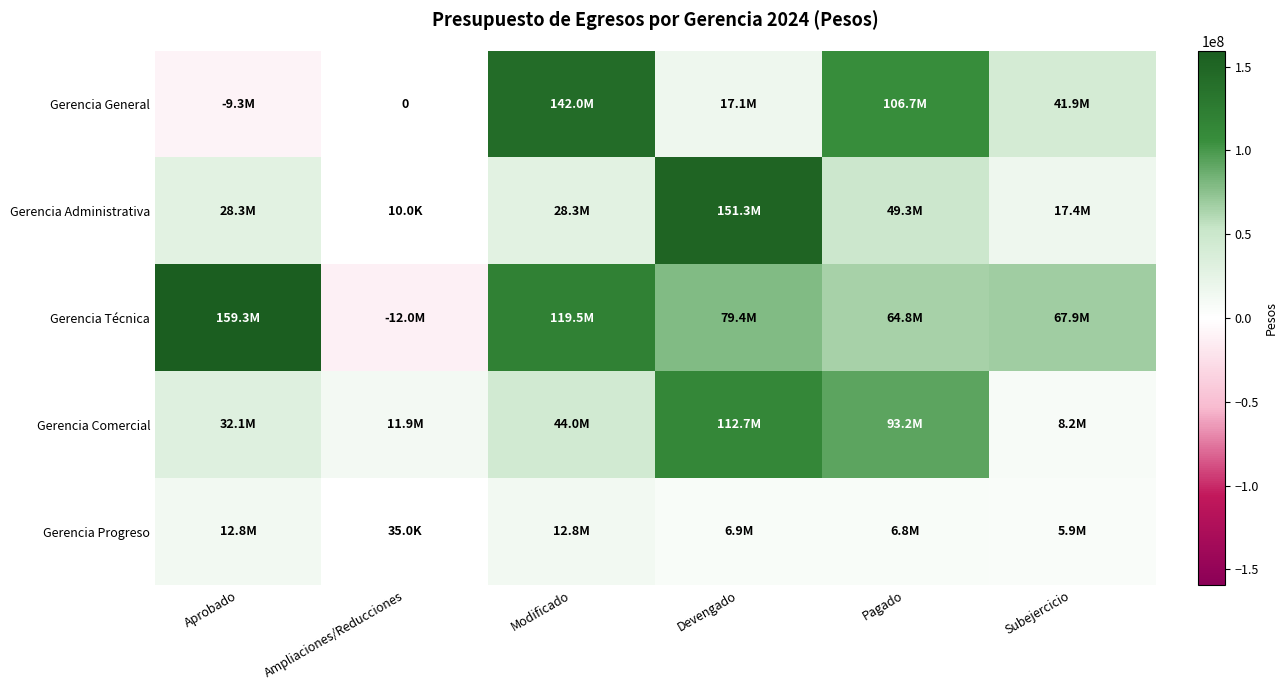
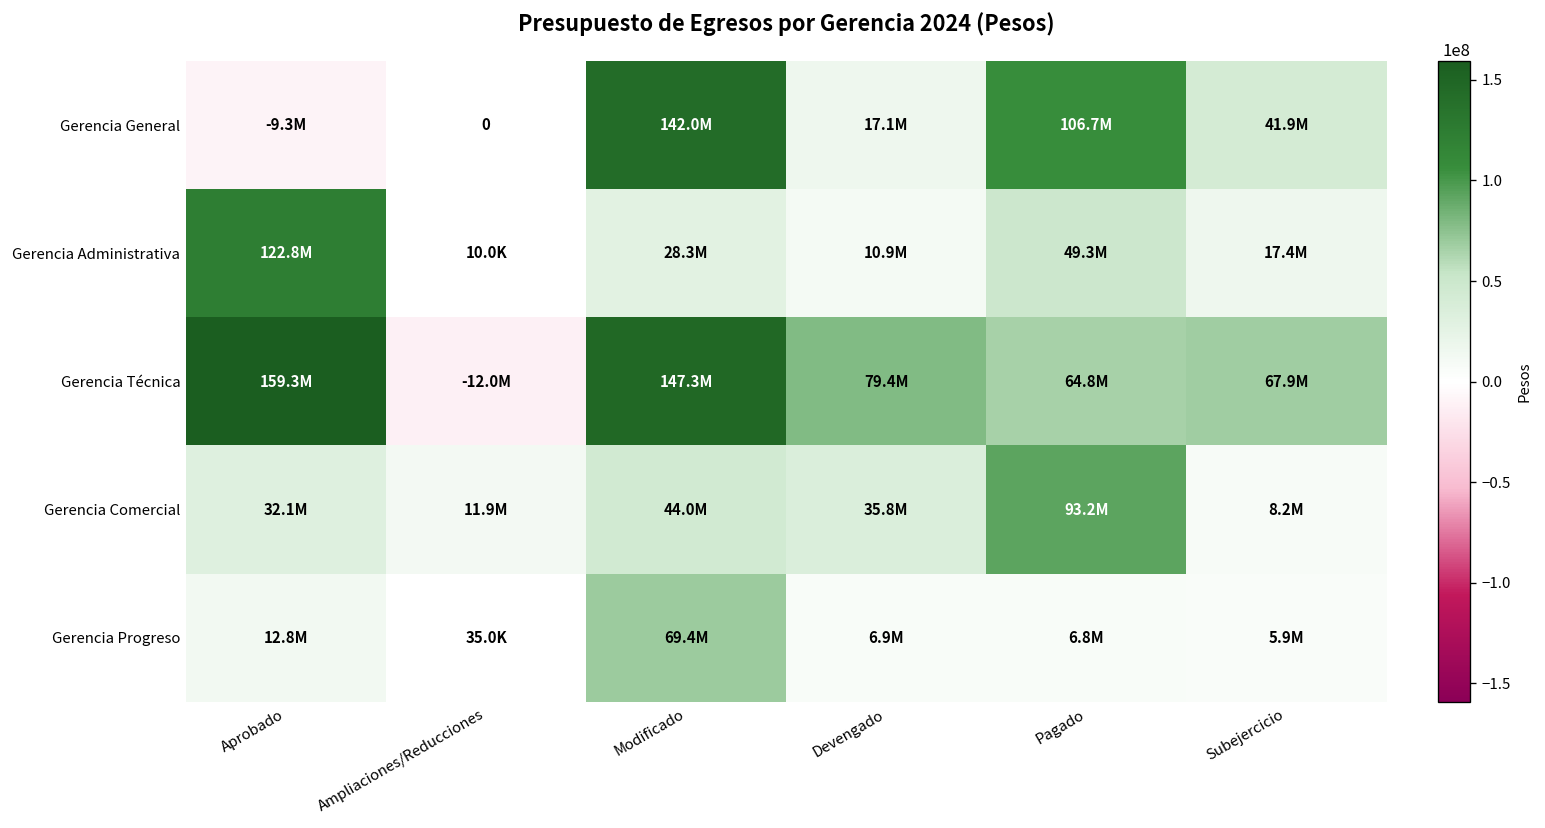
Gerencia Administrativa, Aprobado: 28.3M -> 122.8M
Gerencia Administrativa, Devengado: 151.3M -> 10.9M
Gerencia Técnica, Modificado: 119.5M -> 147.3M
Gerencia Comercial, Devengado: 112.7M -> 35.8M
Gerencia Progreso, Modificado: 12.8M -> 69.4M
